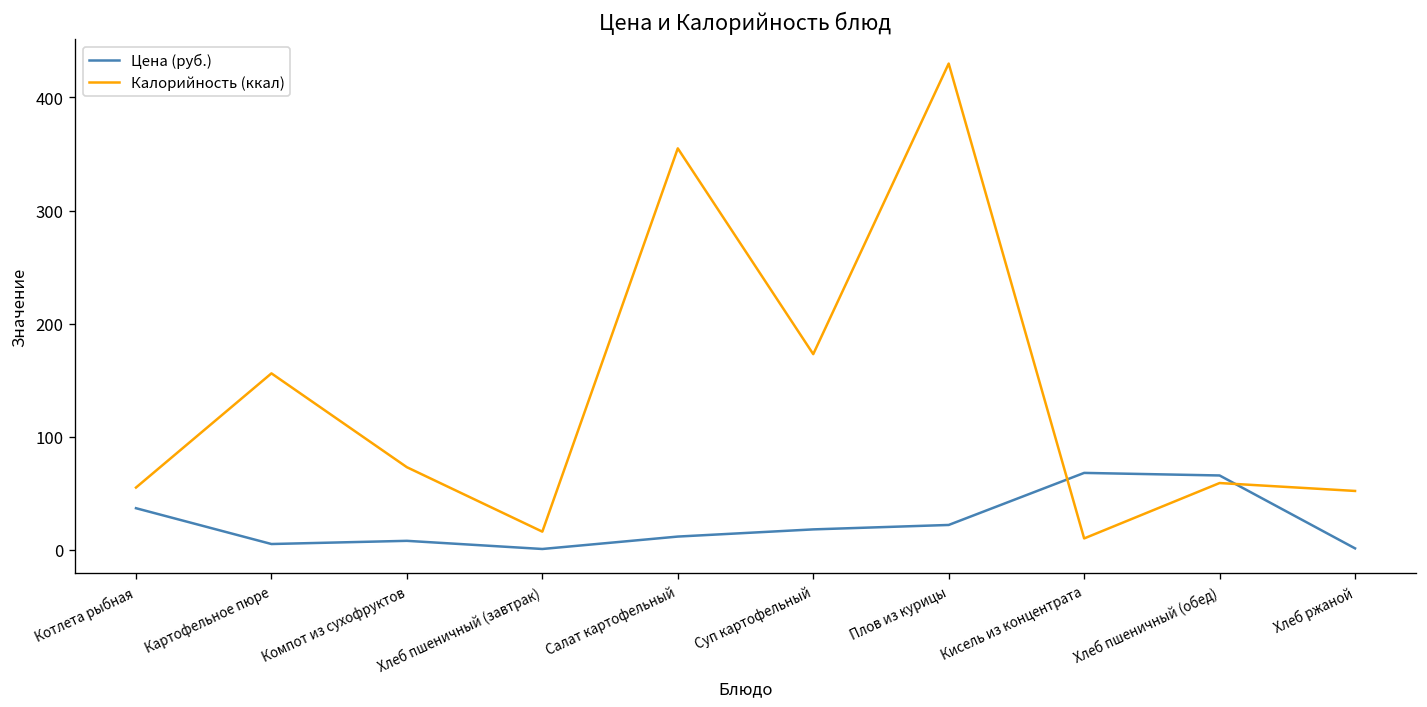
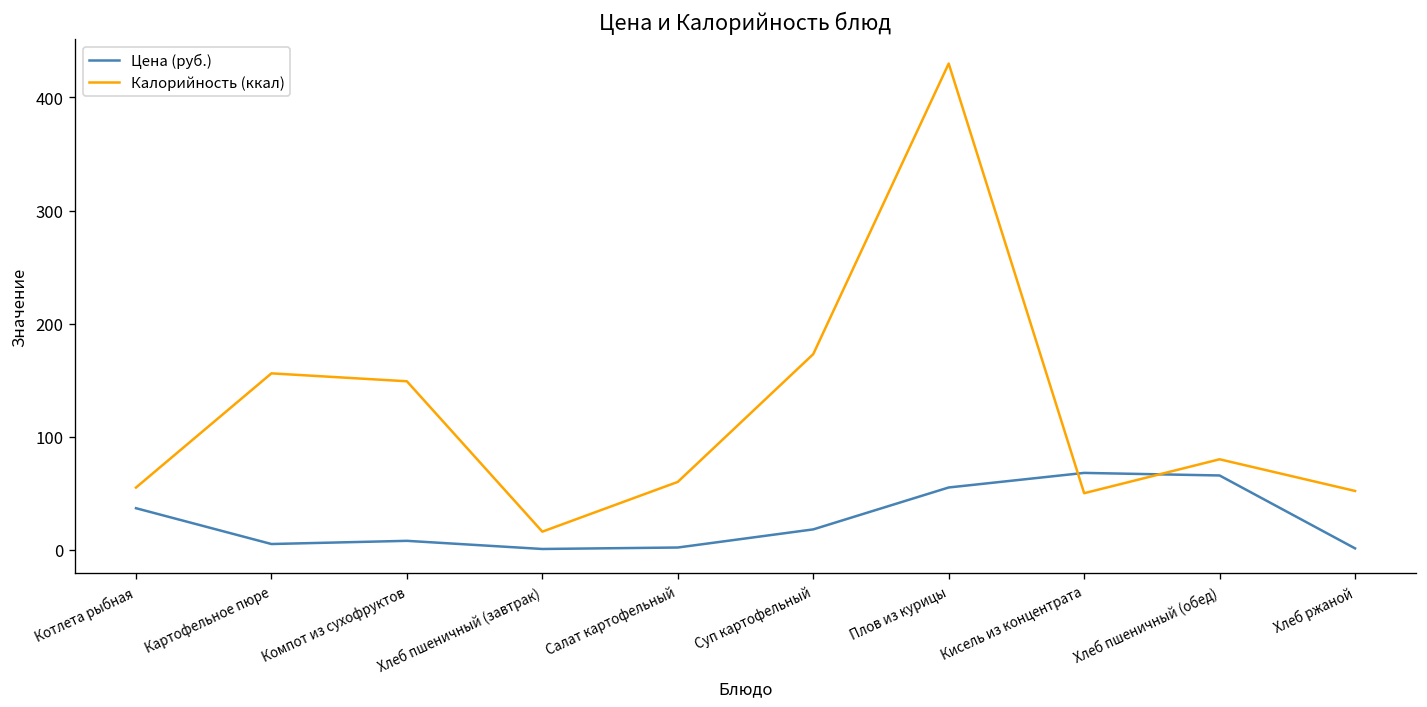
Калорийность (ккал), Компот из сухофруктов: 70 -> 150
Цена (руб.), Салат картофельный: 10 -> 0
Калорийность (ккал), Салат картофельный: 360 -> 60
Цена (руб.), Плов из курицы: 20 -> 60
Калорийность (ккал), Кисель из концентрата: 10 -> 50
Калорийность (ккал), Хлеб пшеничный (обед): 60 -> 80
